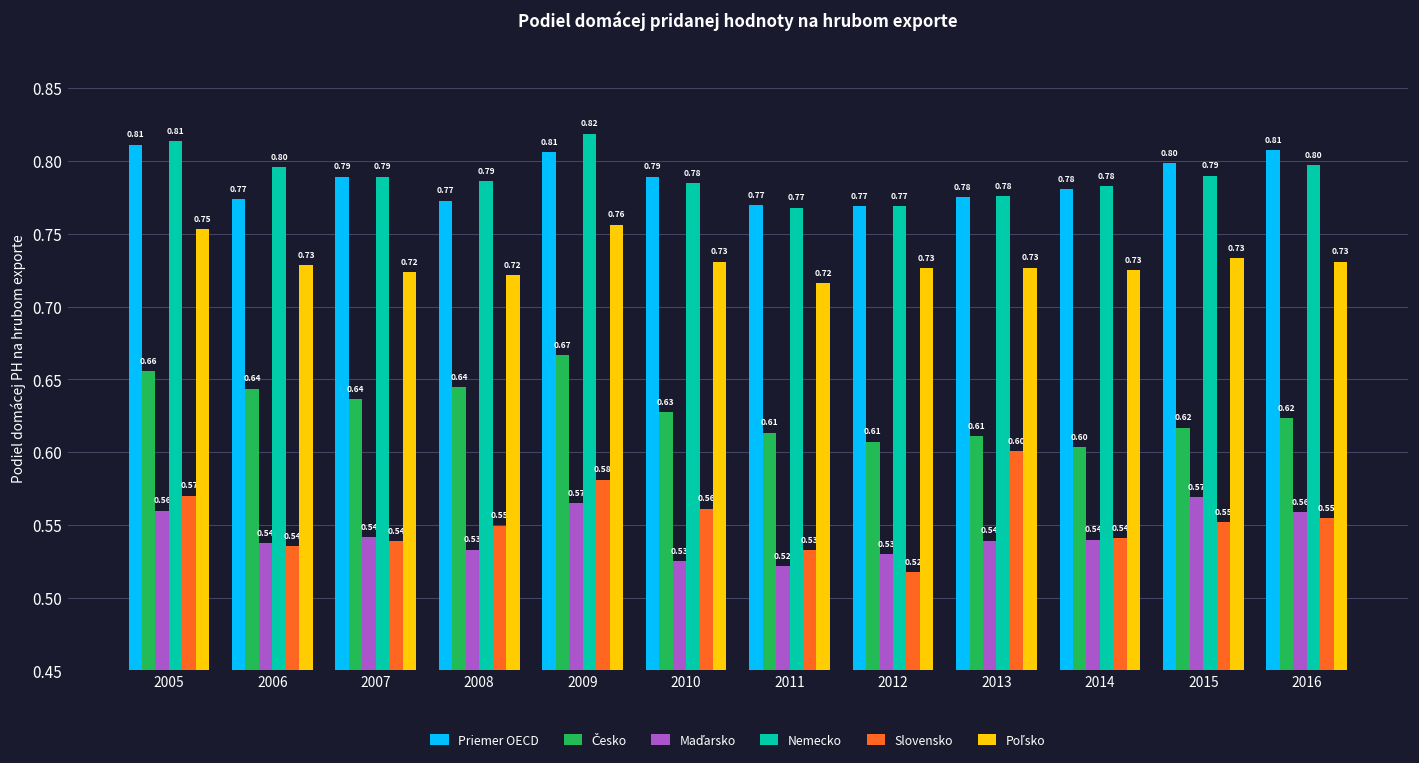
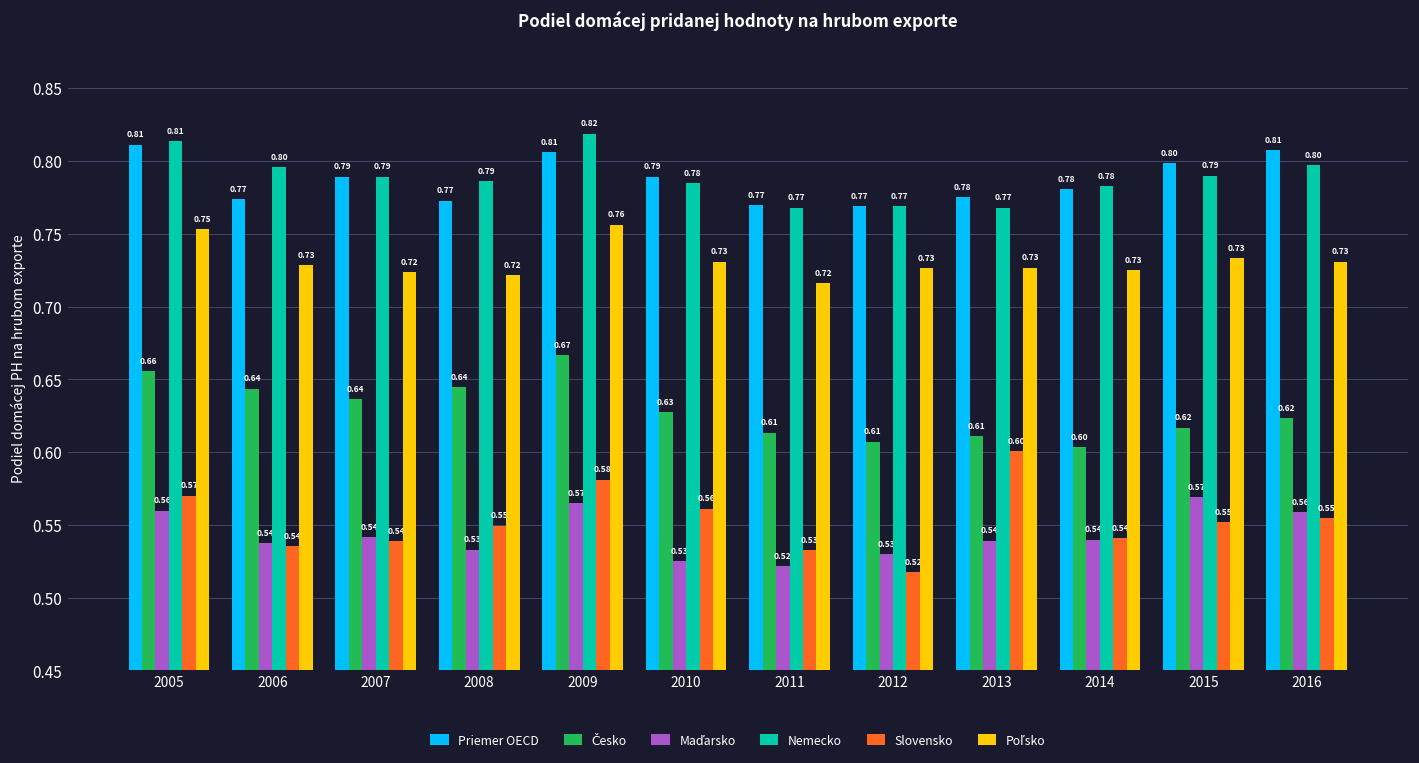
Nemecko, 2013: 0.78 -> 0.77
